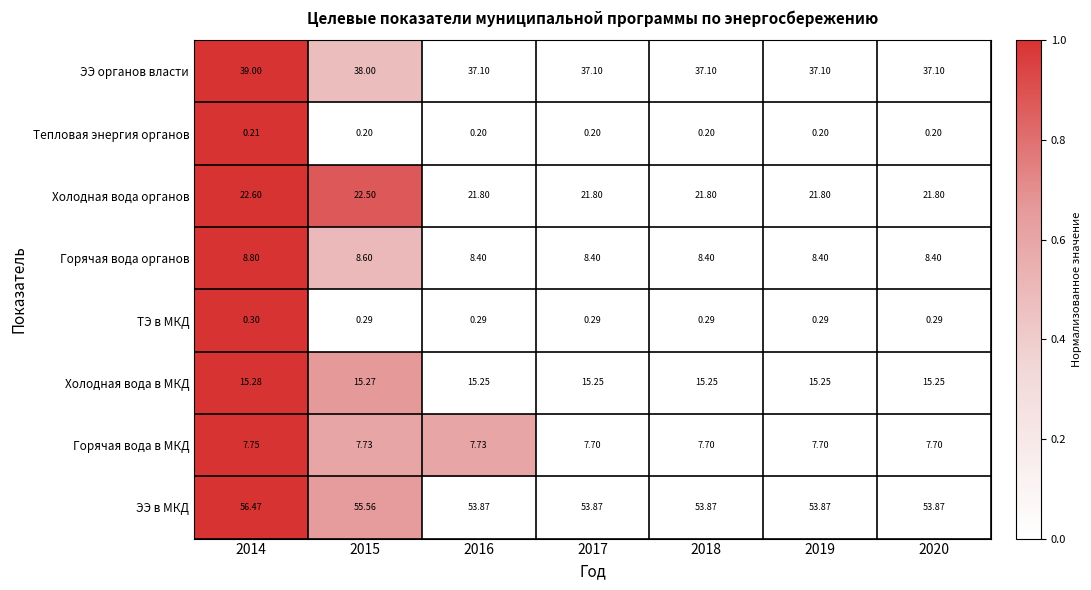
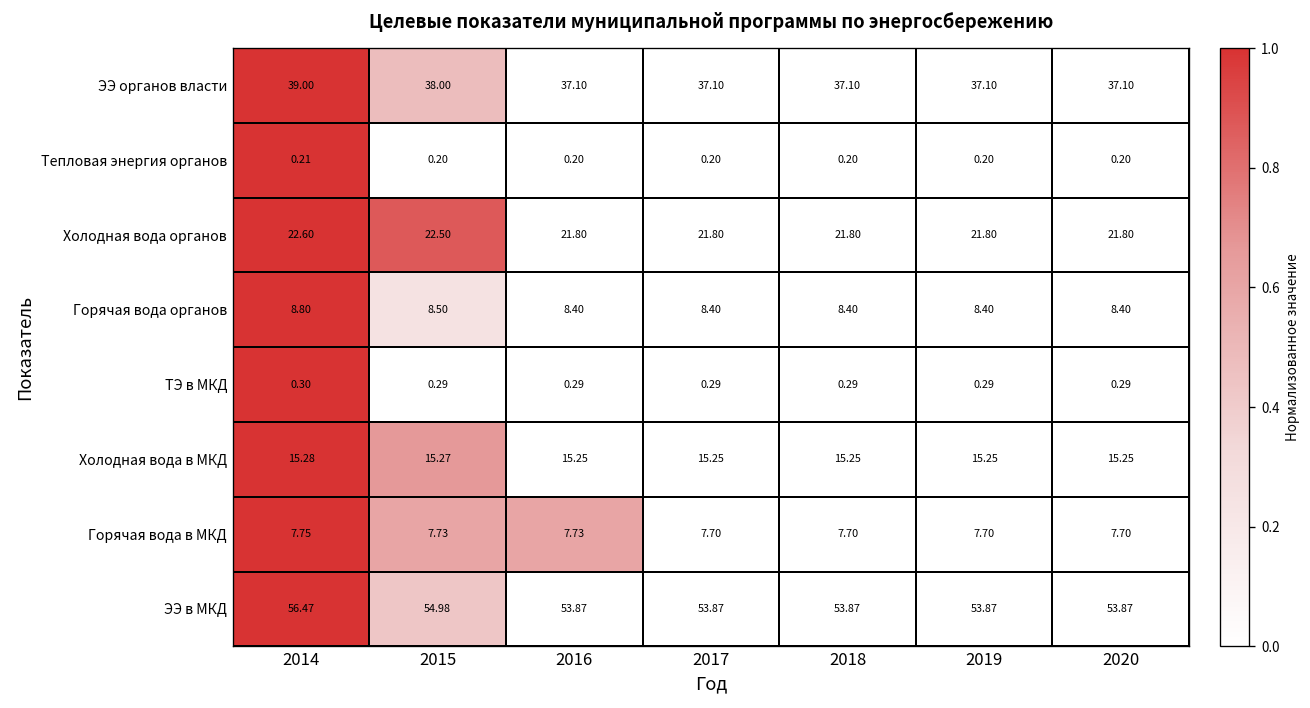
Горячая вода органов, 2015: 8.60 -> 8.50
ЭЭ в МКД, 2015: 55.56 -> 54.98
